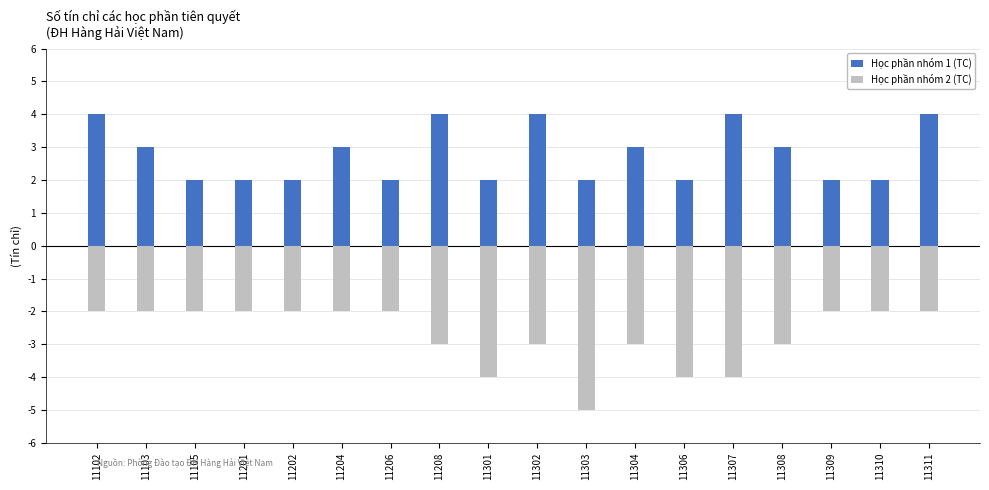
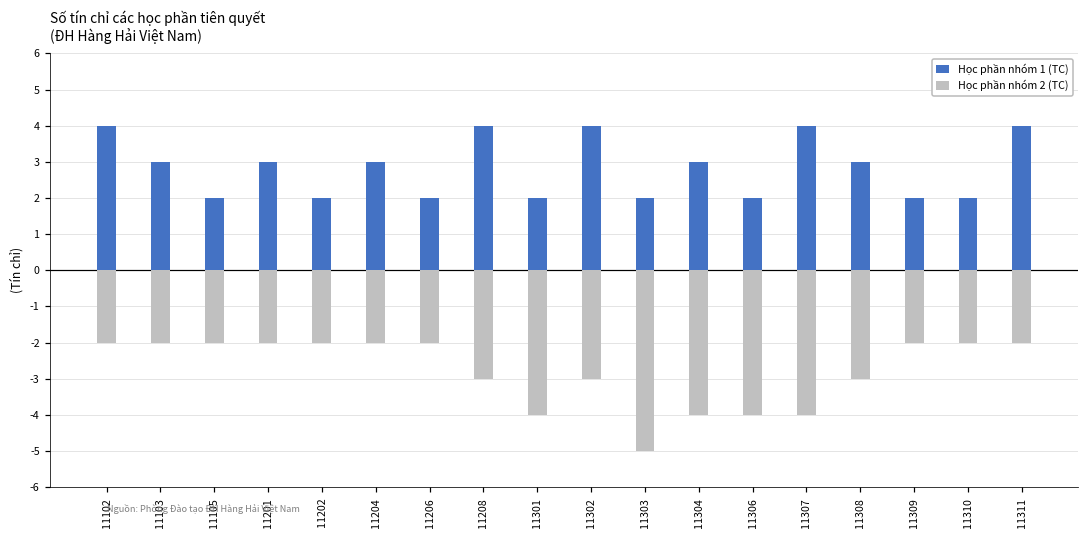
Học phần nhóm 1 (TC), 11201: 2 -> 3
Học phần nhóm 2 (TC), 11304: -3.0 -> -4.0
